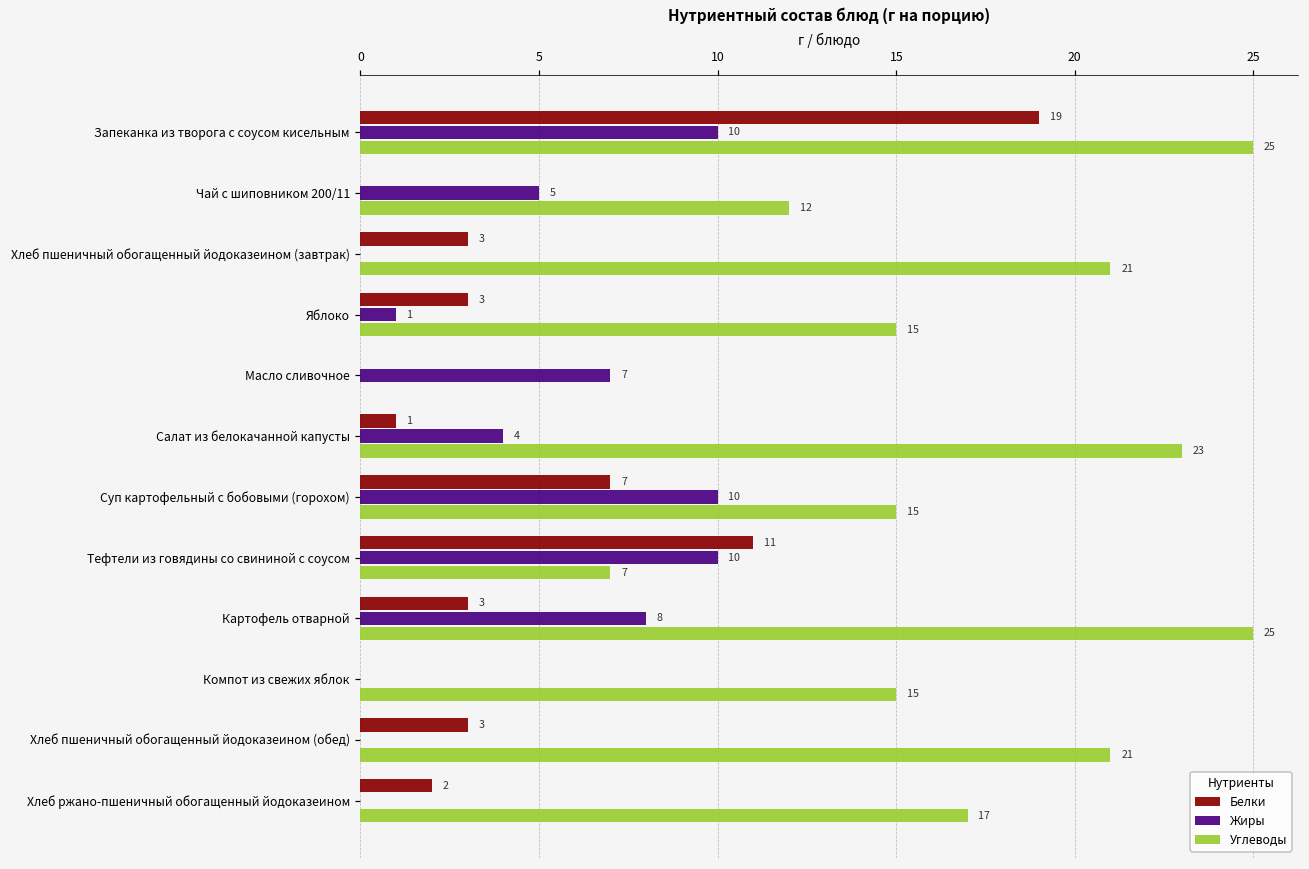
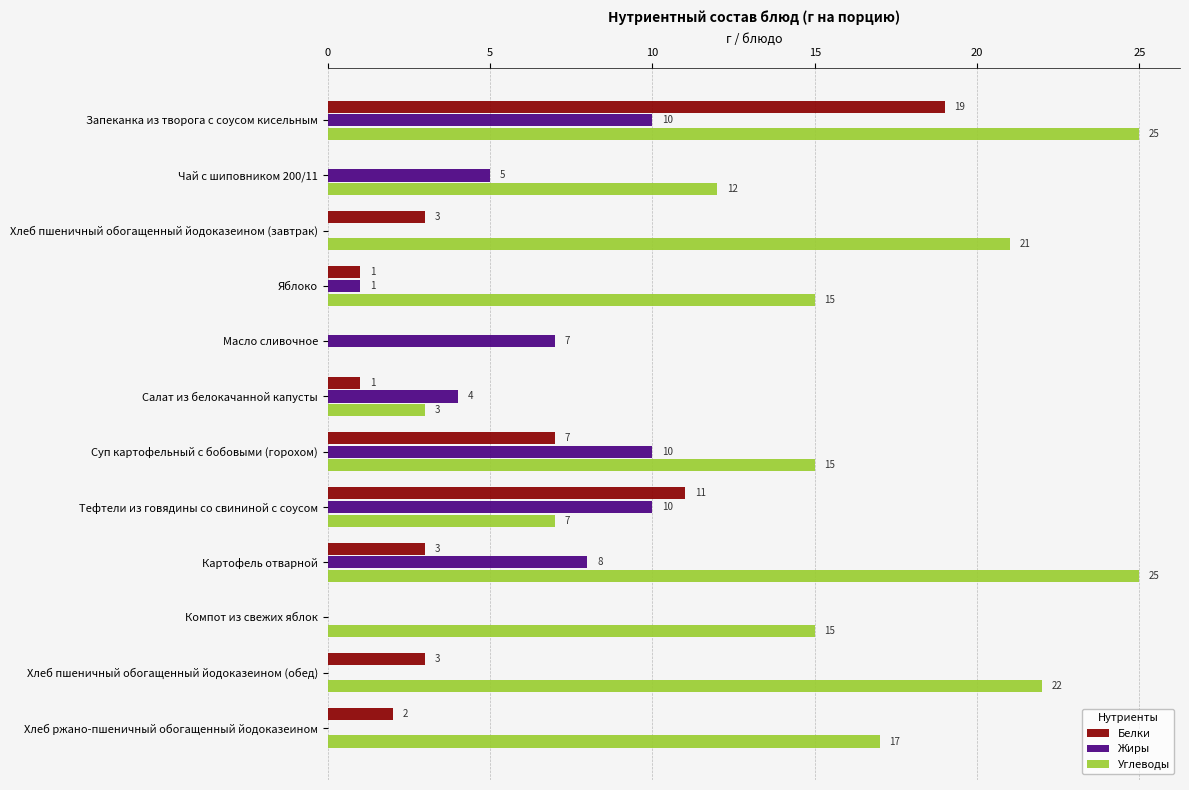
Белки, Яблоко: 3 -> 1
Углеводы, Салат из белокачанной капусты: 23 -> 3
Углеводы, Хлеб пшеничный обогащенный йодоказеином (обед): 21 -> 22
